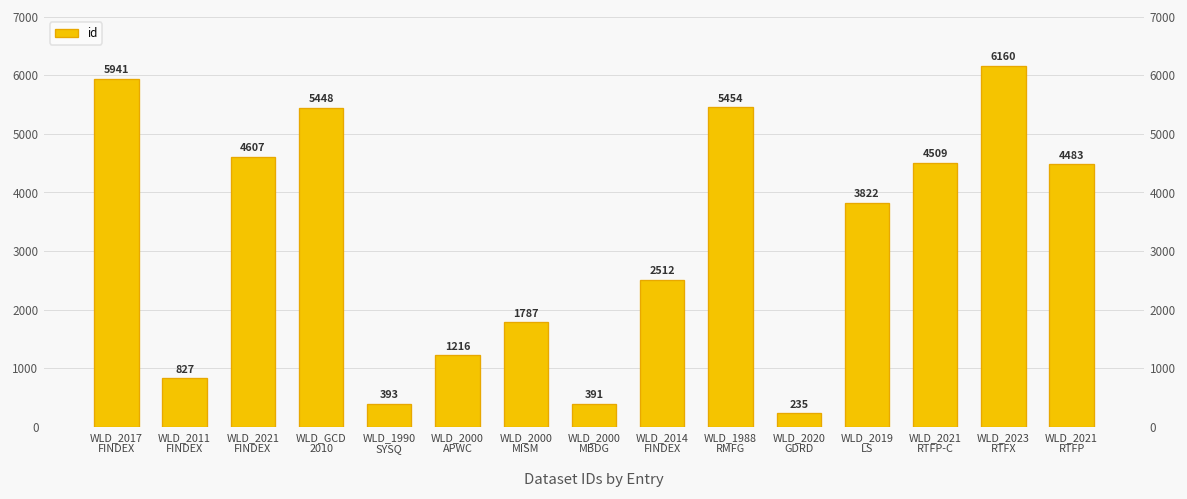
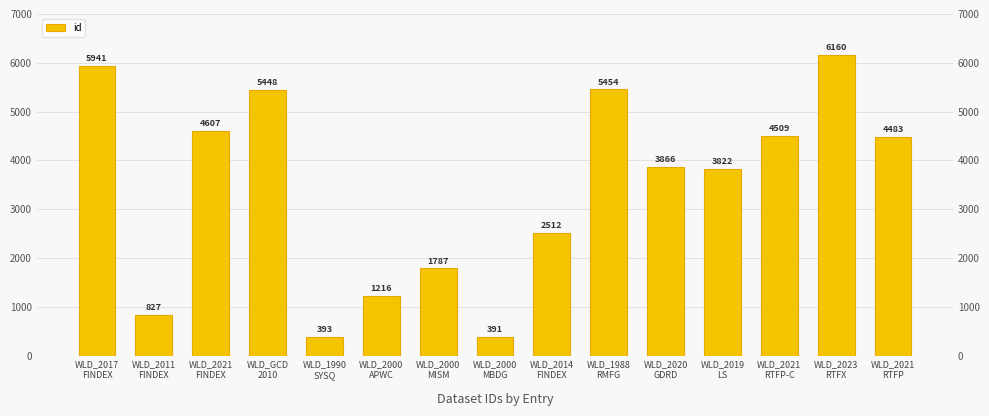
WLD_2020 GDRD: 235 -> 3866
